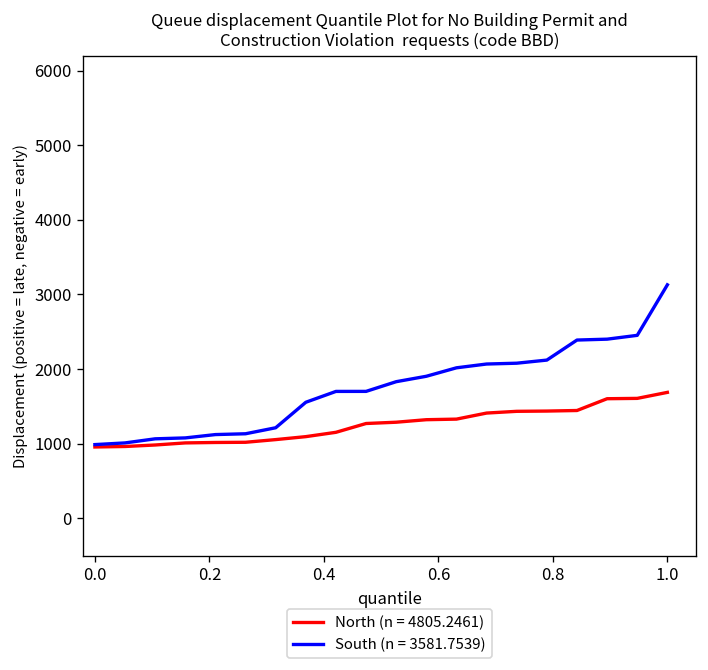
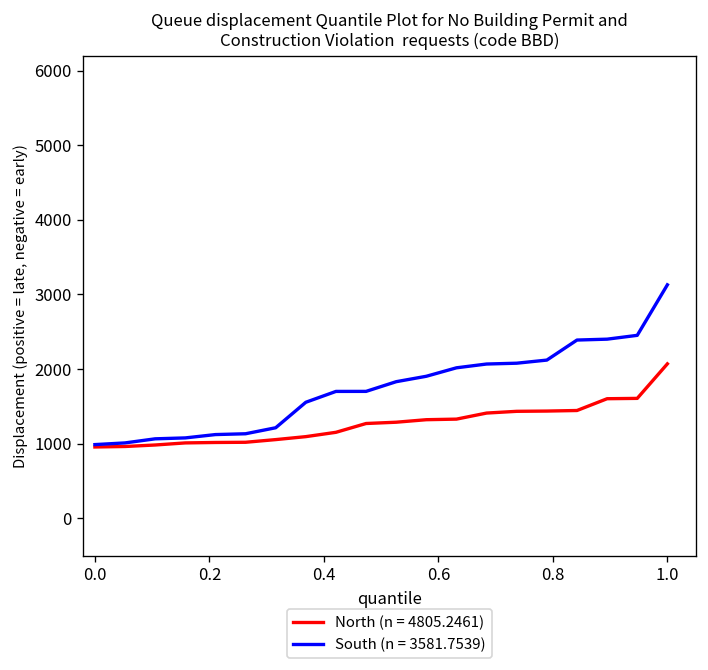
North (n = 4805.2461), 1.0: 1700 -> 2100
